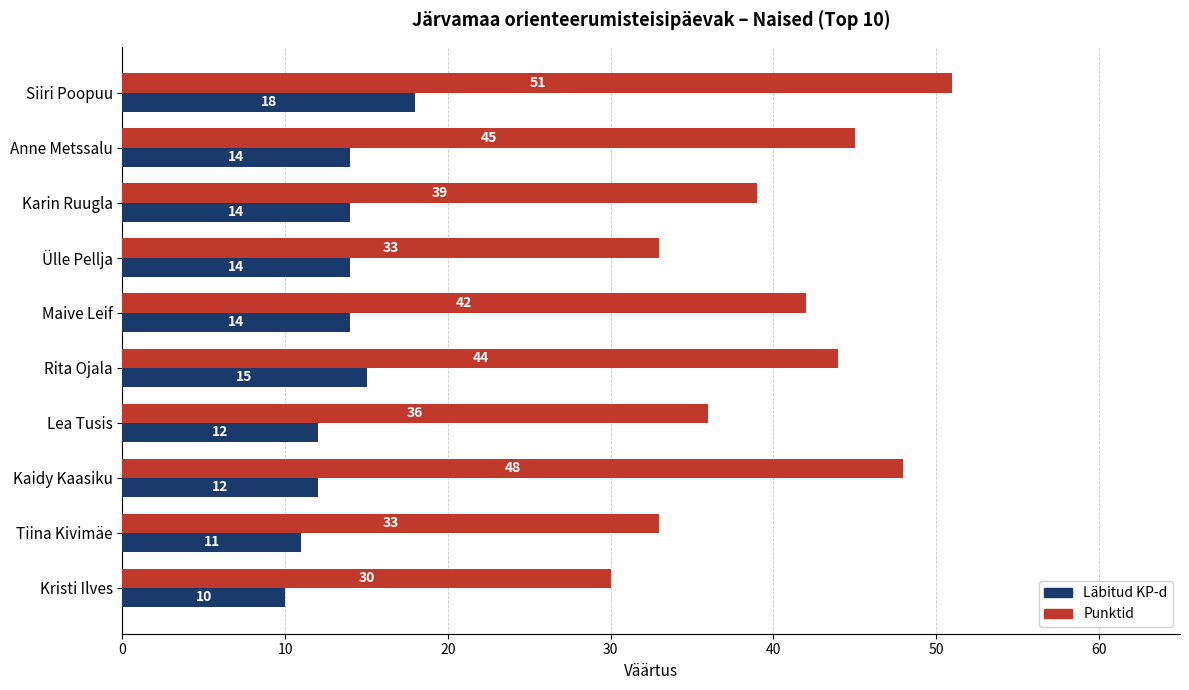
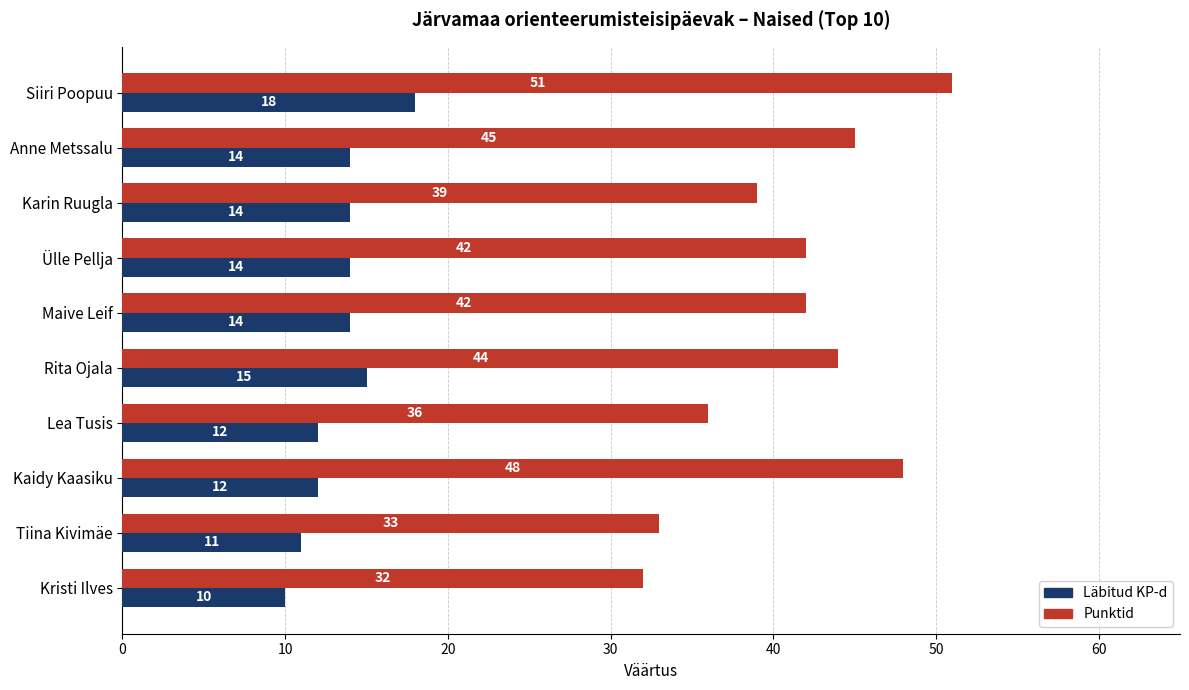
Punktid, Ülle Pellja: 33 -> 42
Punktid, Kristi Ilves: 30 -> 32
